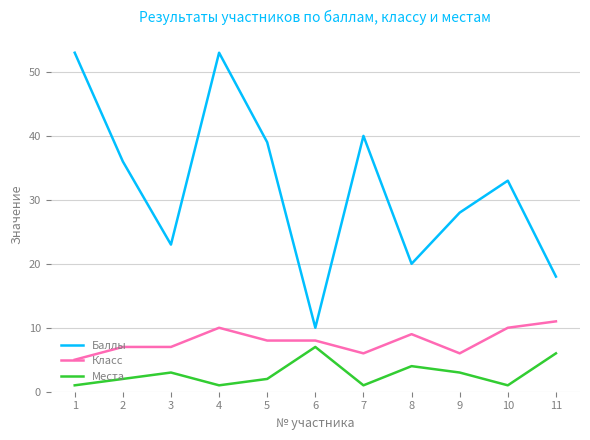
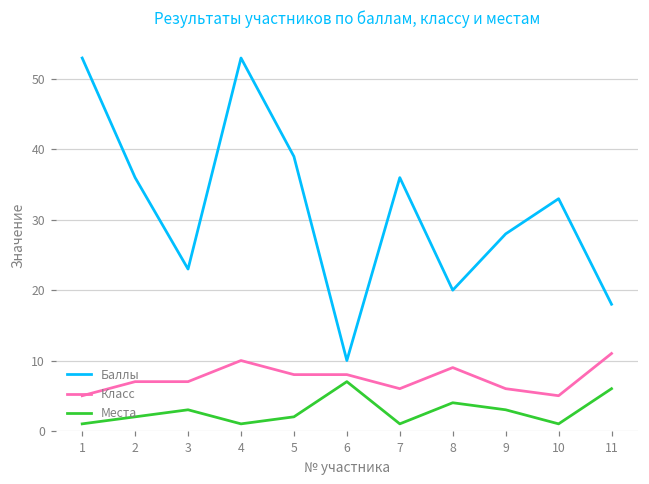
Баллы, 7: 40 -> 36
Класс, 10: 10 -> 5
